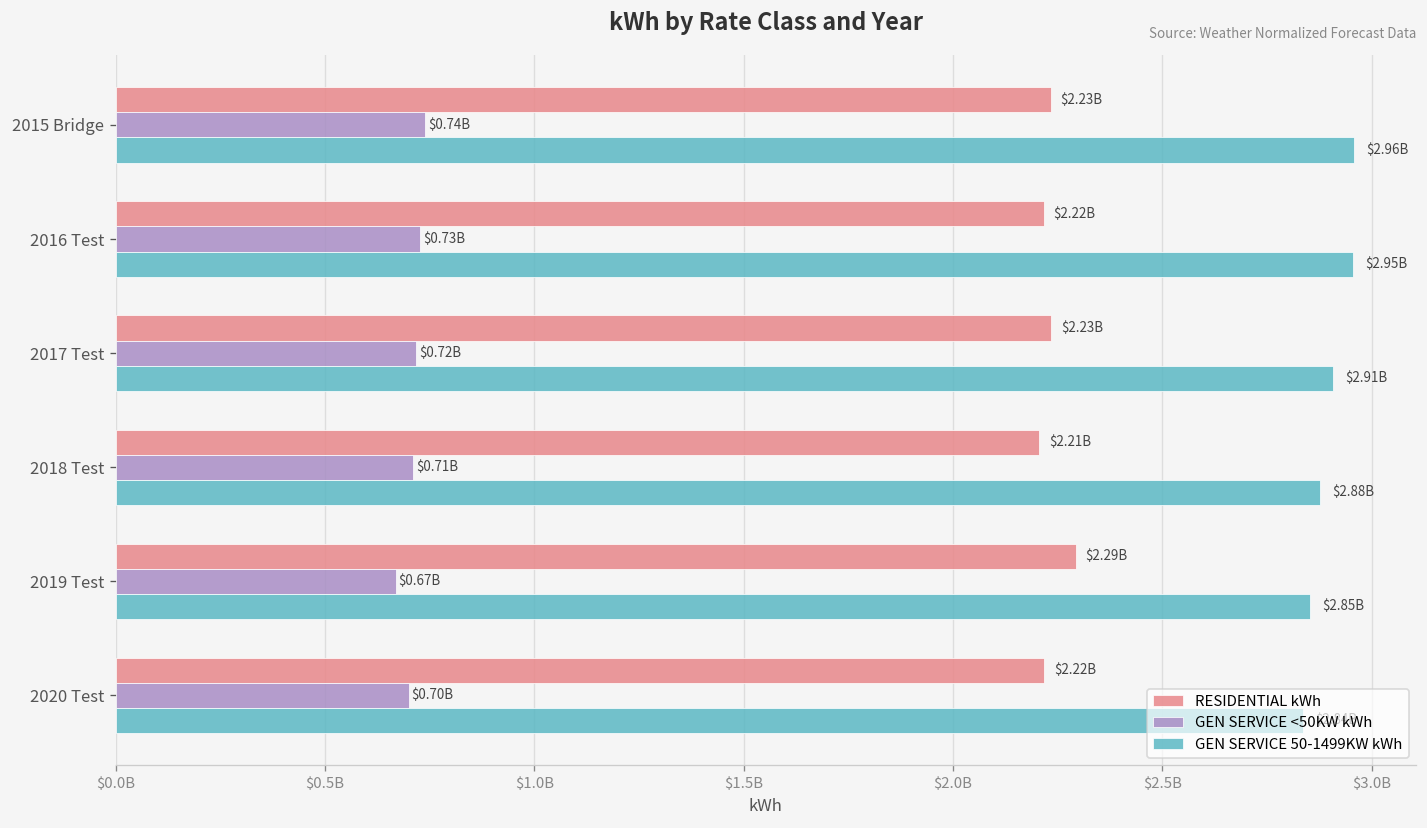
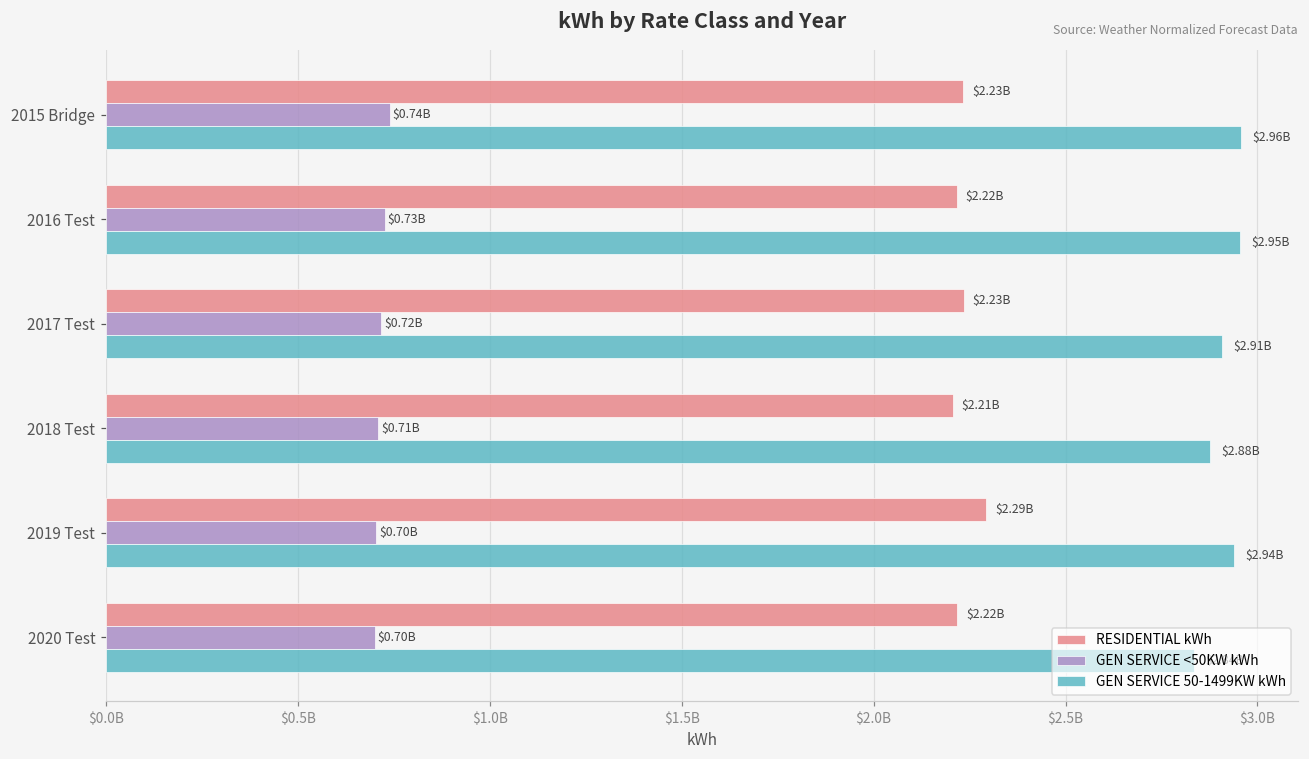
GEN SERVICE <50KW kWh, 2019 Test: $0.67B -> $0.70B
GEN SERVICE 50-1499KW kWh, 2019 Test: $2.85B -> $2.94B
